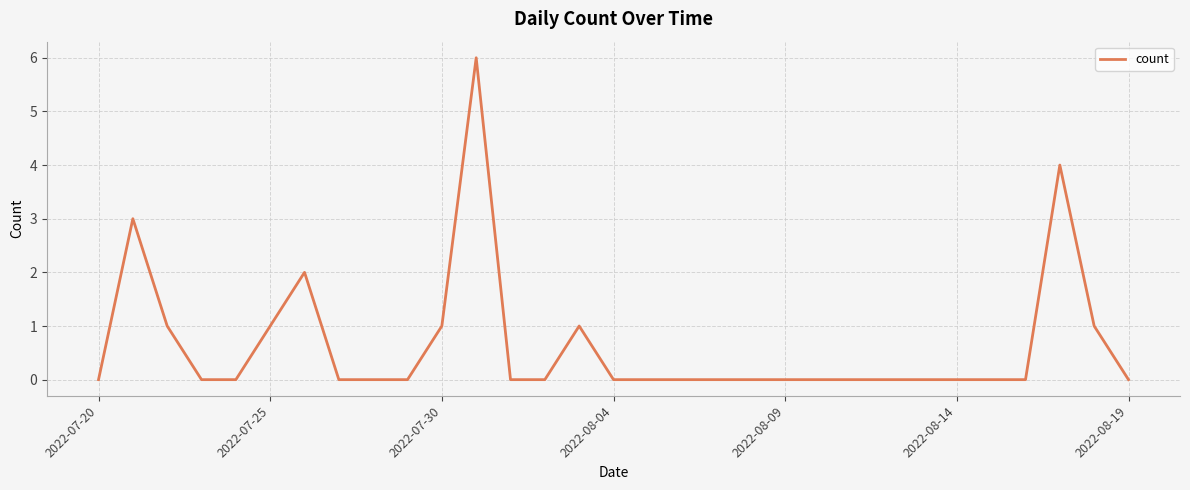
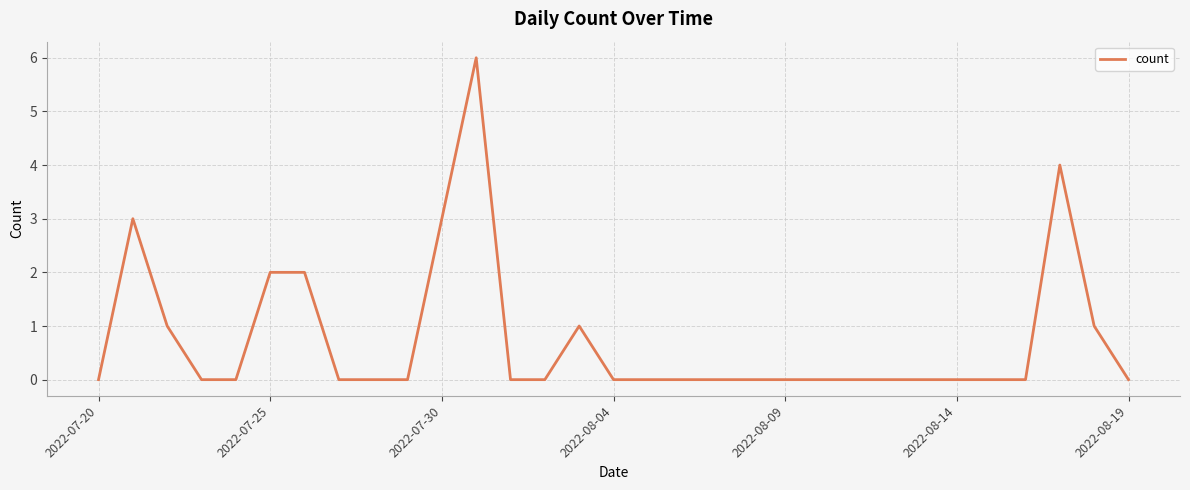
2022-07-25: 1 -> 2
2022-07-30: 1 -> 3
